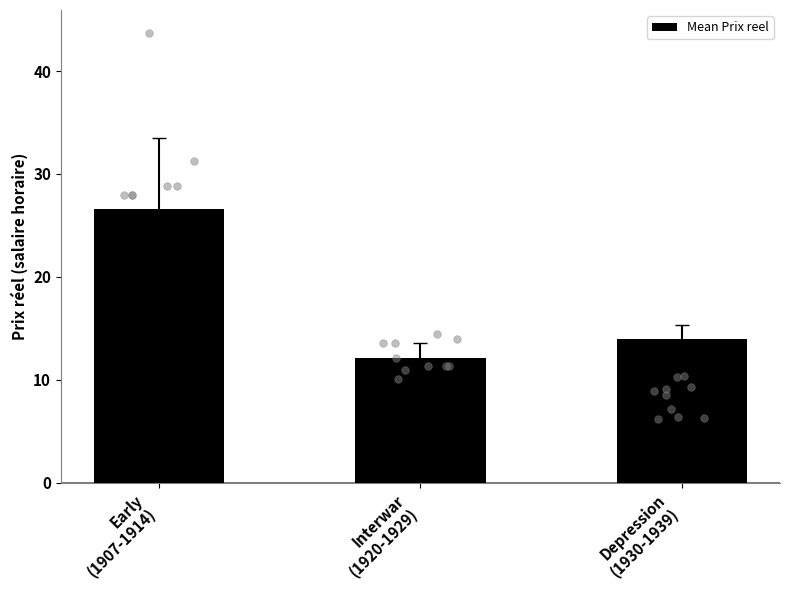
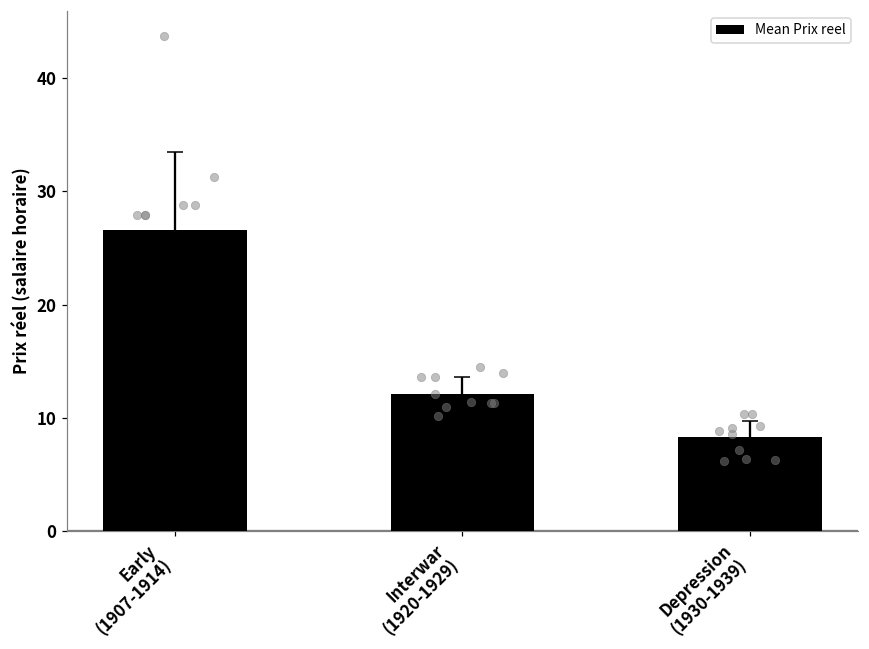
Mean Prix reel, Depression (1930-1939): 14.0 -> 8.3
